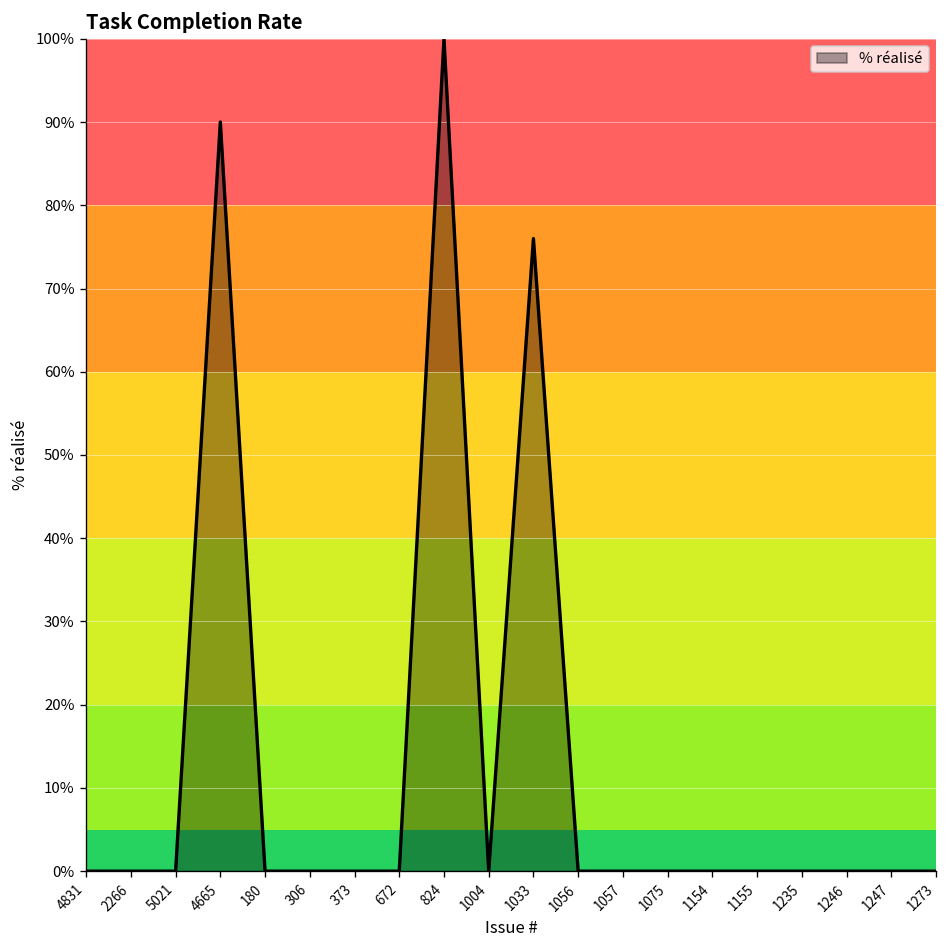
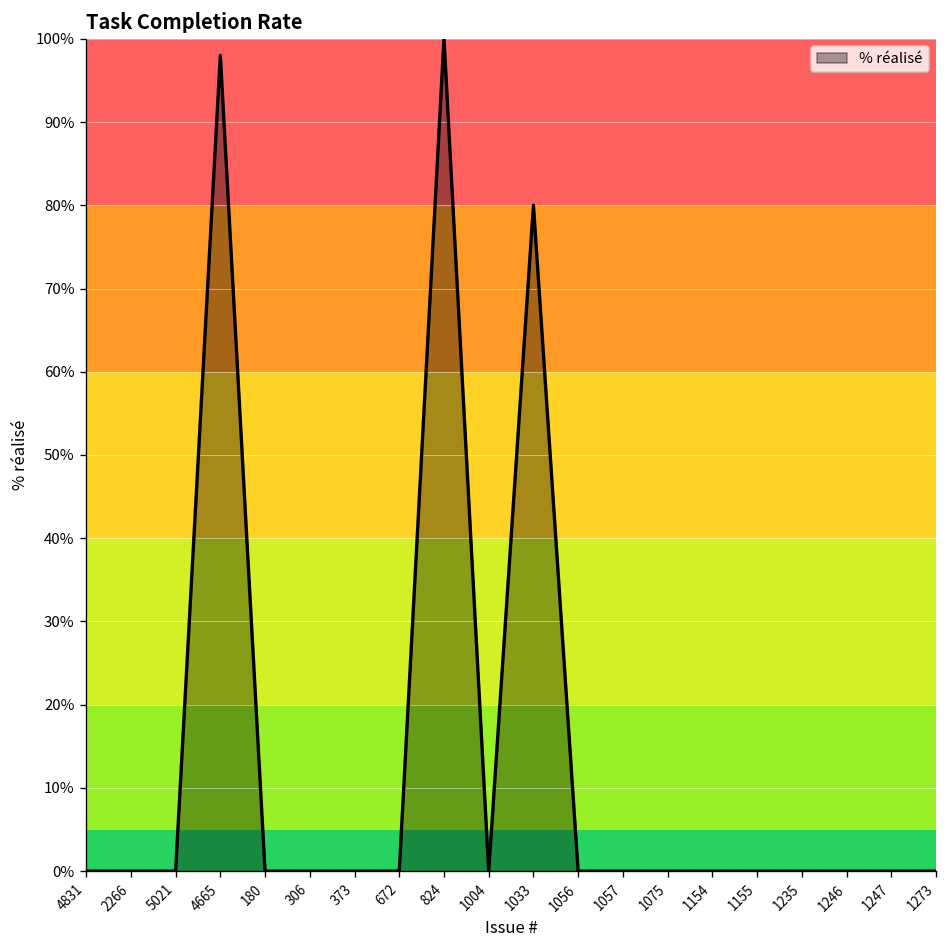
4665: 90% -> 98%
1033: 76% -> 80%
